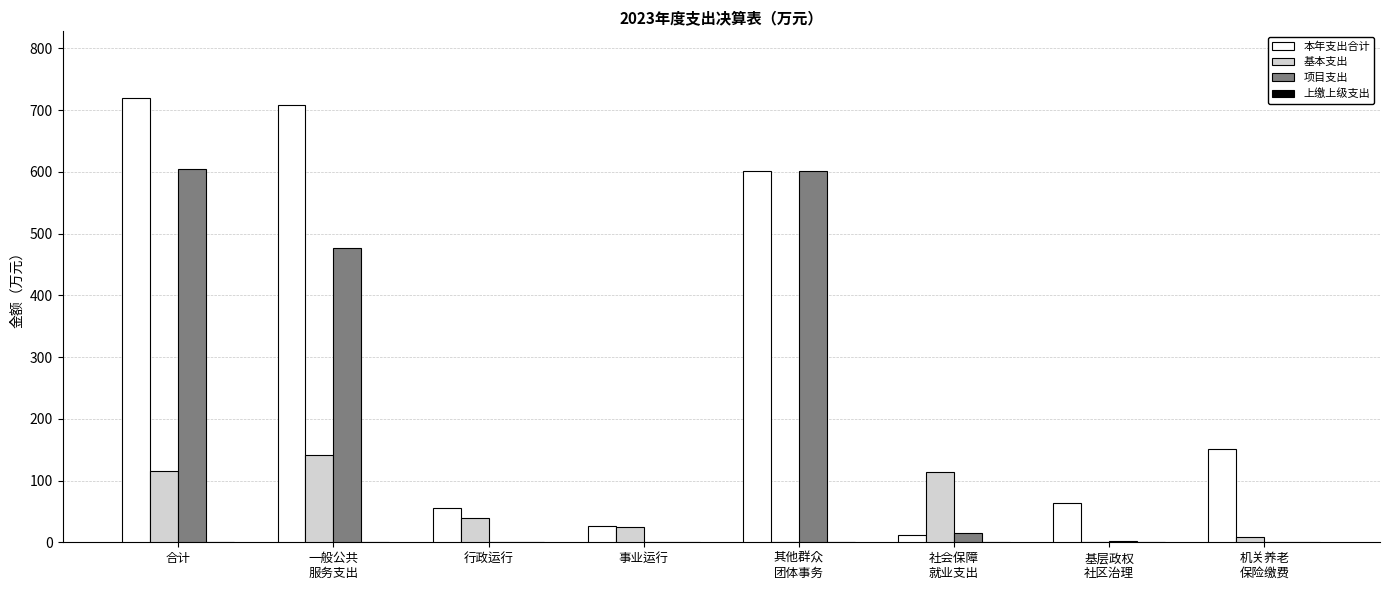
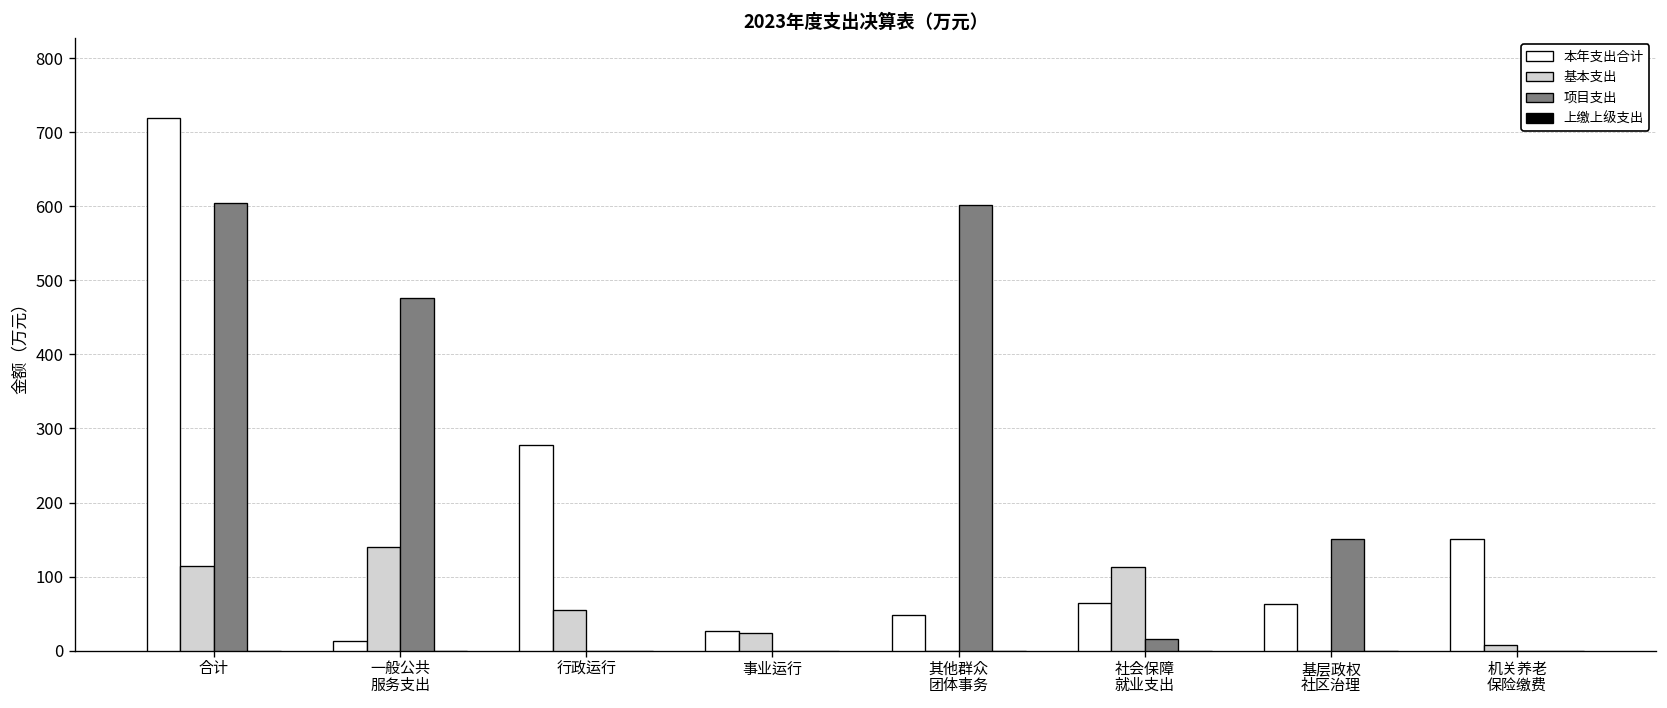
本年支出合计, 一般公共 服务支出: 710 -> 10
本年支出合计, 行政运行: 50 -> 280
基本支出, 行政运行: 40 -> 50
本年支出合计, 其他群众 团体事务: 600 -> 50
本年支出合计, 社会保障 就业支出: 10 -> 60
项目支出, 基层政权 社区治理: 0 -> 150
